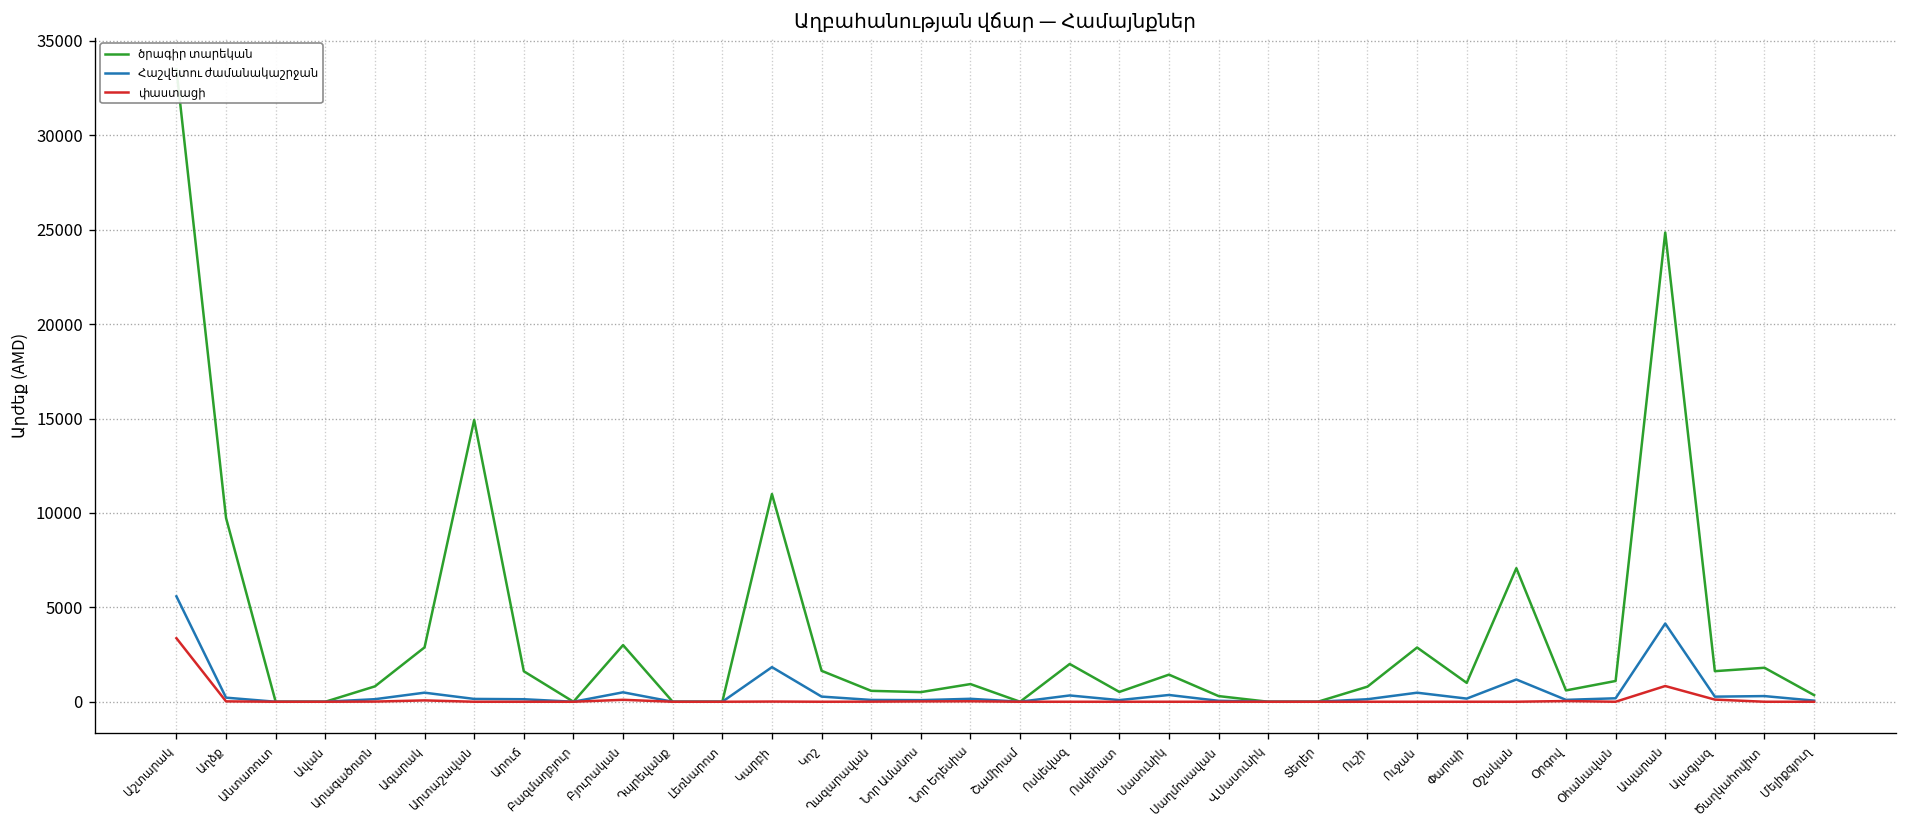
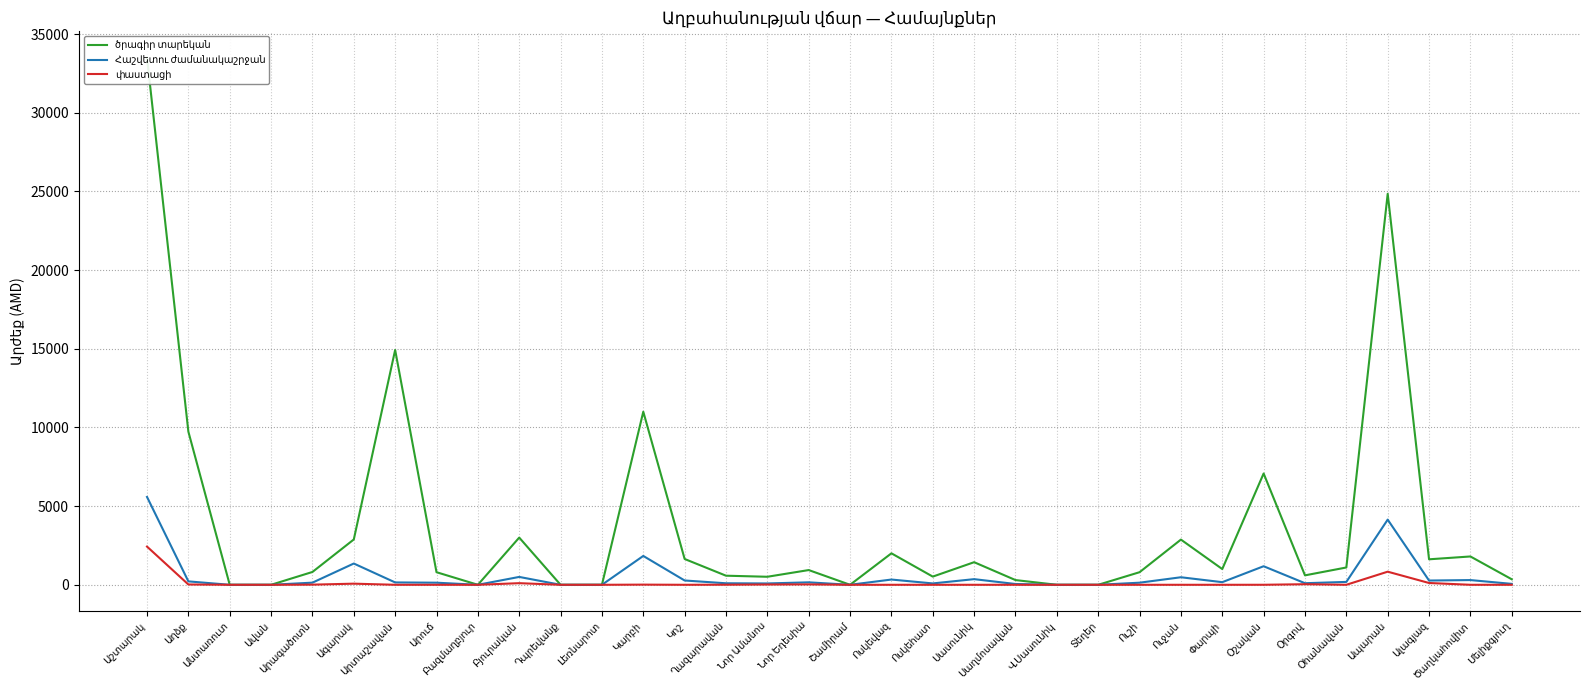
փաստացի, Աշտարակ: 3400 -> 2400
Հաշվետու ժամանակաշրջան, Ագարակ: 500 -> 1400
ծրագիր տարեկան, Արուճ: 1600 -> 800
